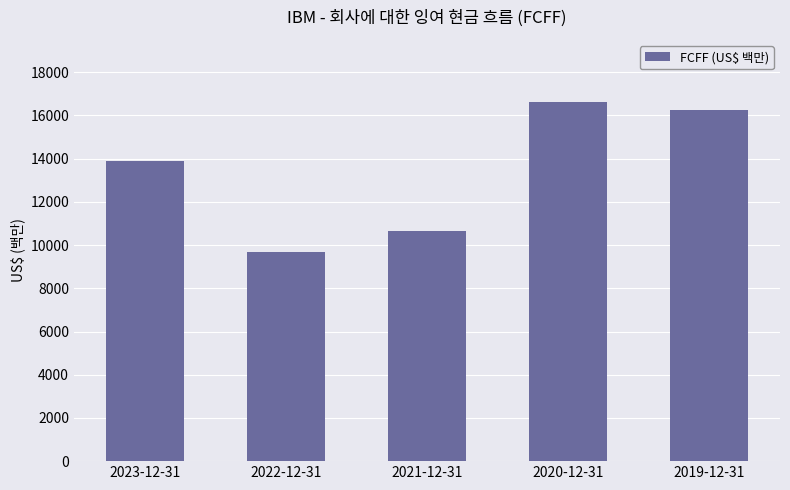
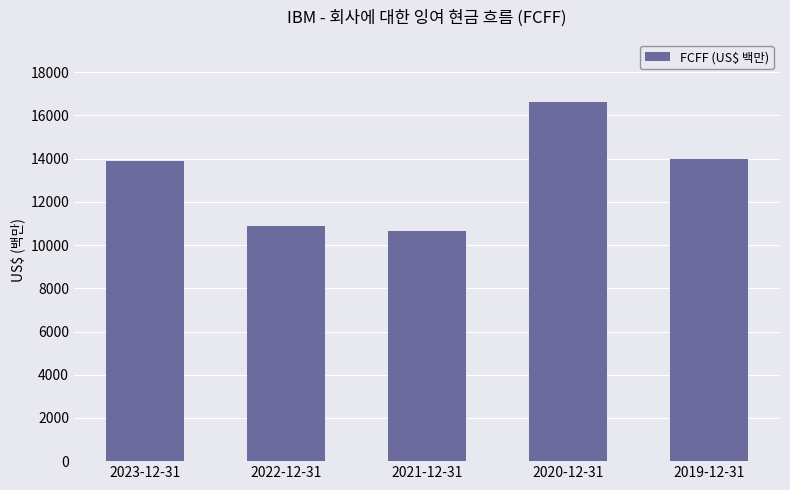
2022-12-31: 9700 -> 10900
2019-12-31: 16300 -> 14000
